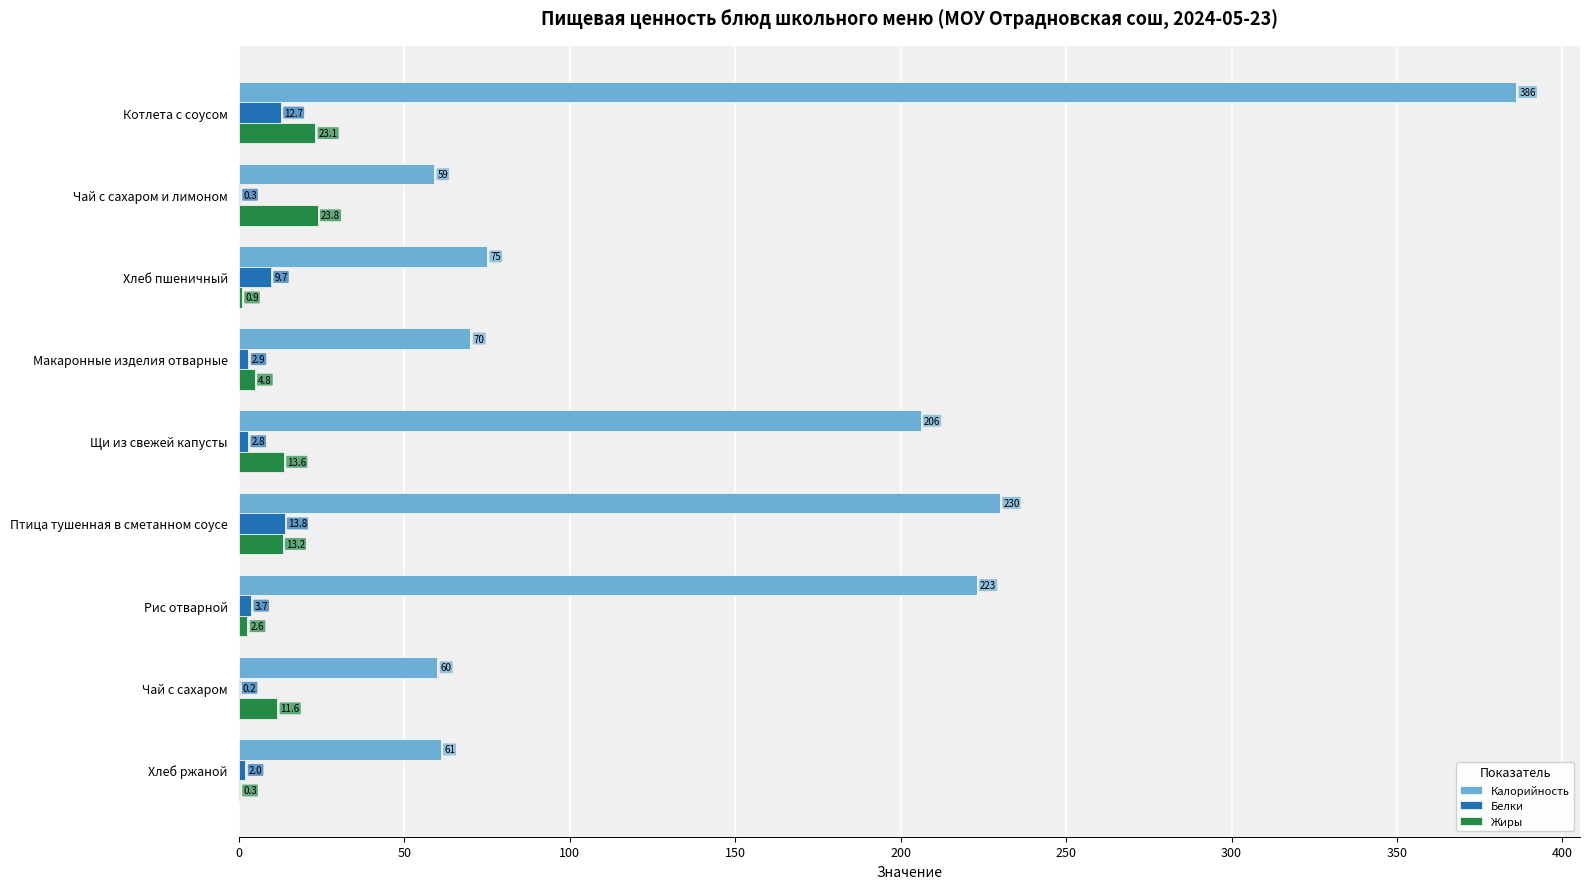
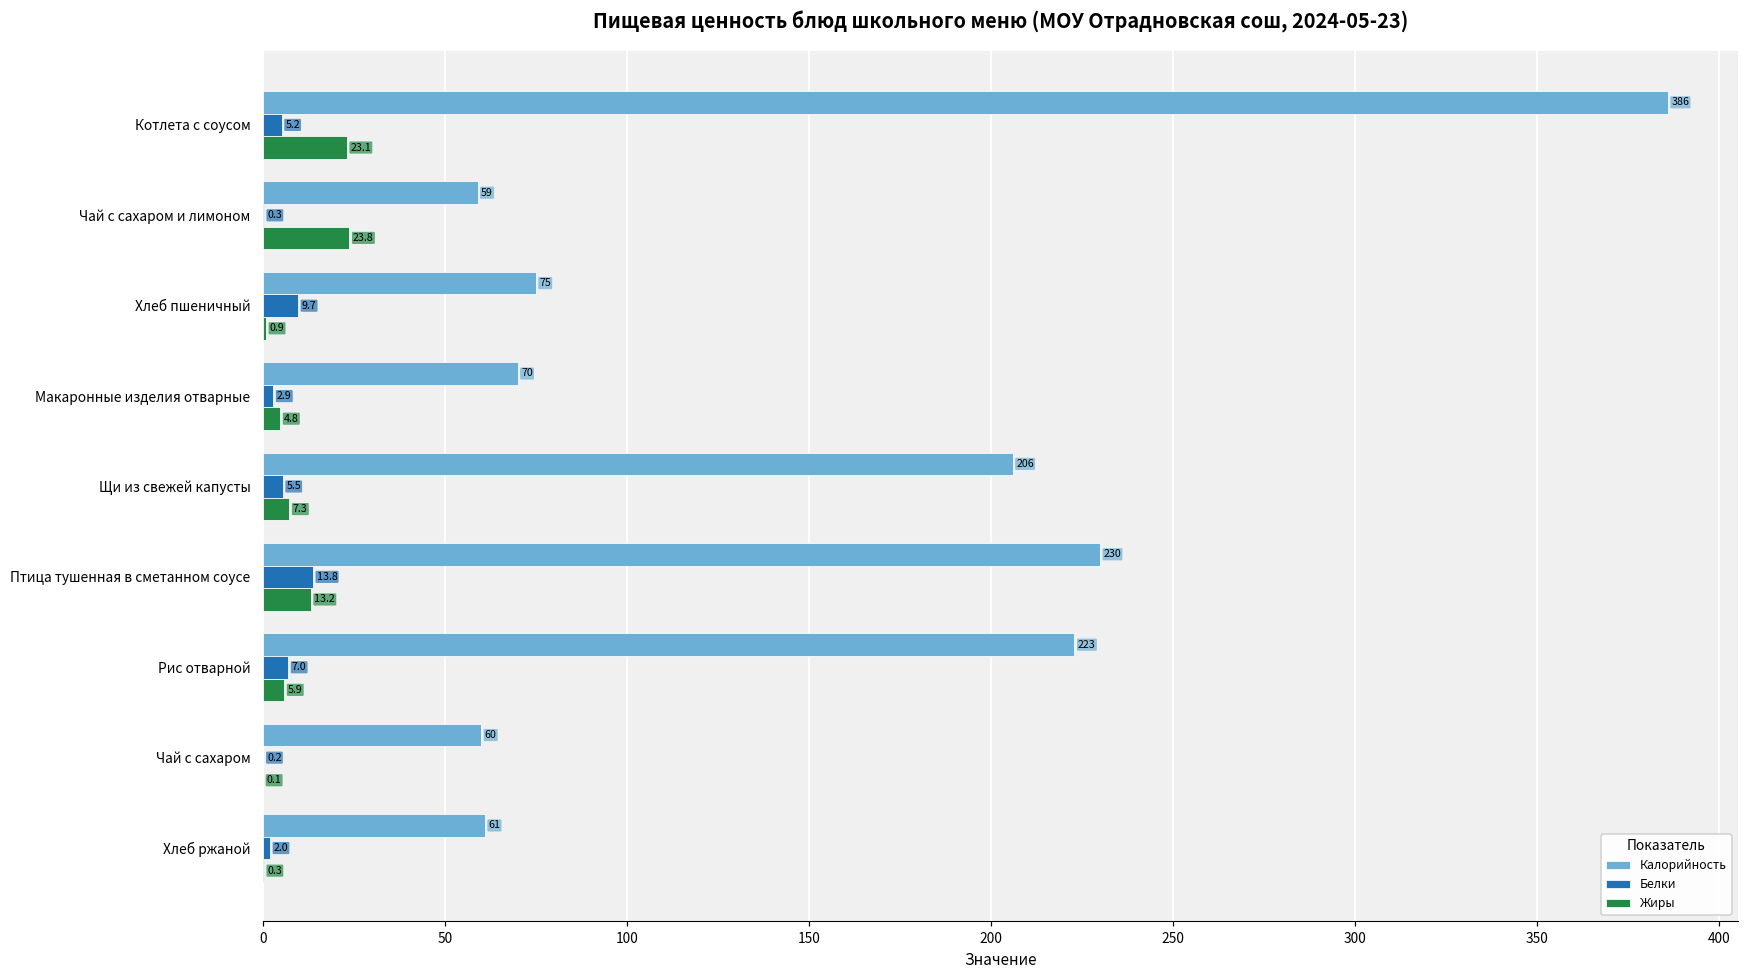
Белки, Котлета с соусом: 12.7 -> 5.2
Белки, Щи из свежей капусты: 2.8 -> 5.5
Жиры, Щи из свежей капусты: 13.6 -> 7.3
Белки, Рис отварной: 3.7 -> 7.0
Жиры, Рис отварной: 2.6 -> 5.9
Жиры, Чай с сахаром: 11.6 -> 0.1
